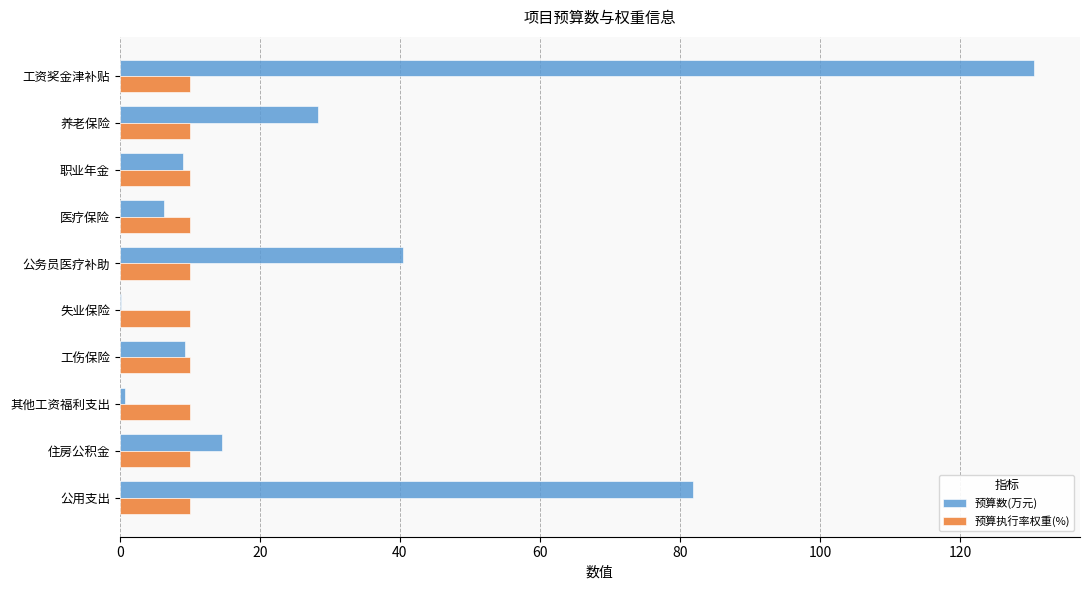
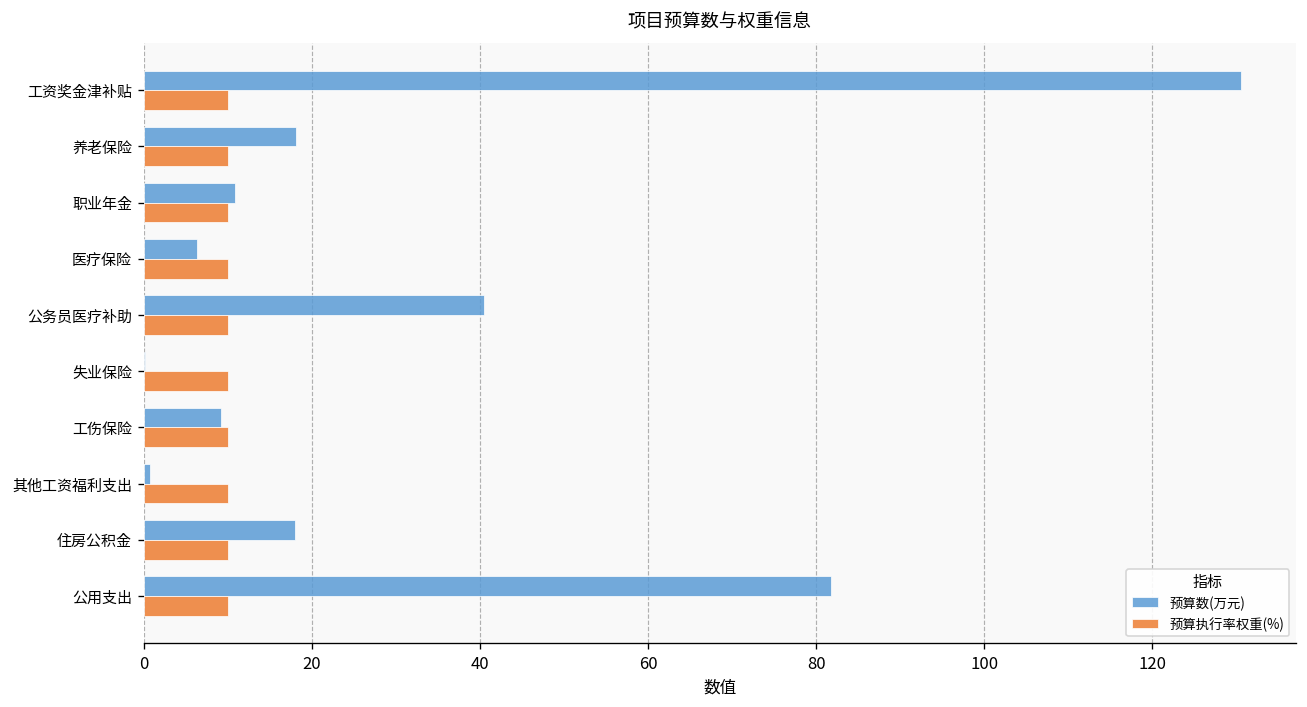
预算数(万元), 养老保险: 28 -> 18
预算数(万元), 职业年金: 9 -> 11
预算数(万元), 住房公积金: 15 -> 18
